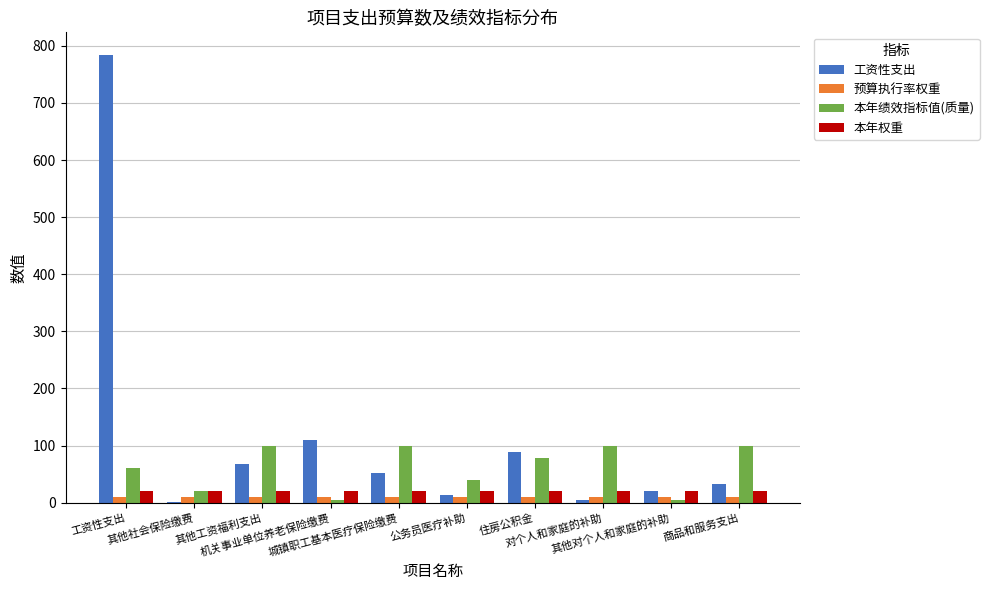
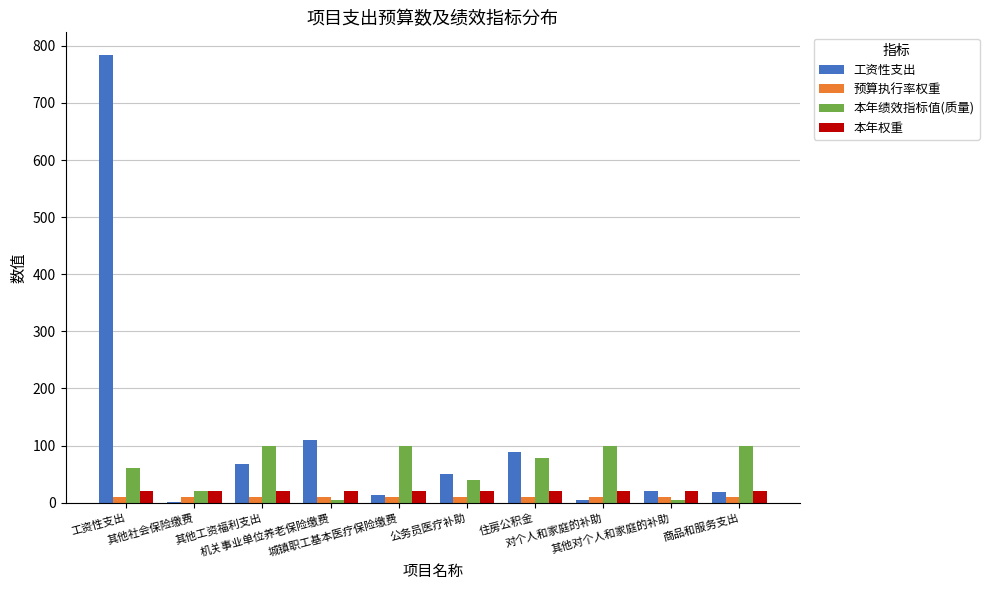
工资性支出, 城镇职工基本医疗保险缴费: 50 -> 10
工资性支出, 公务员医疗补助: 10 -> 50
工资性支出, 商品和服务支出: 30 -> 20
